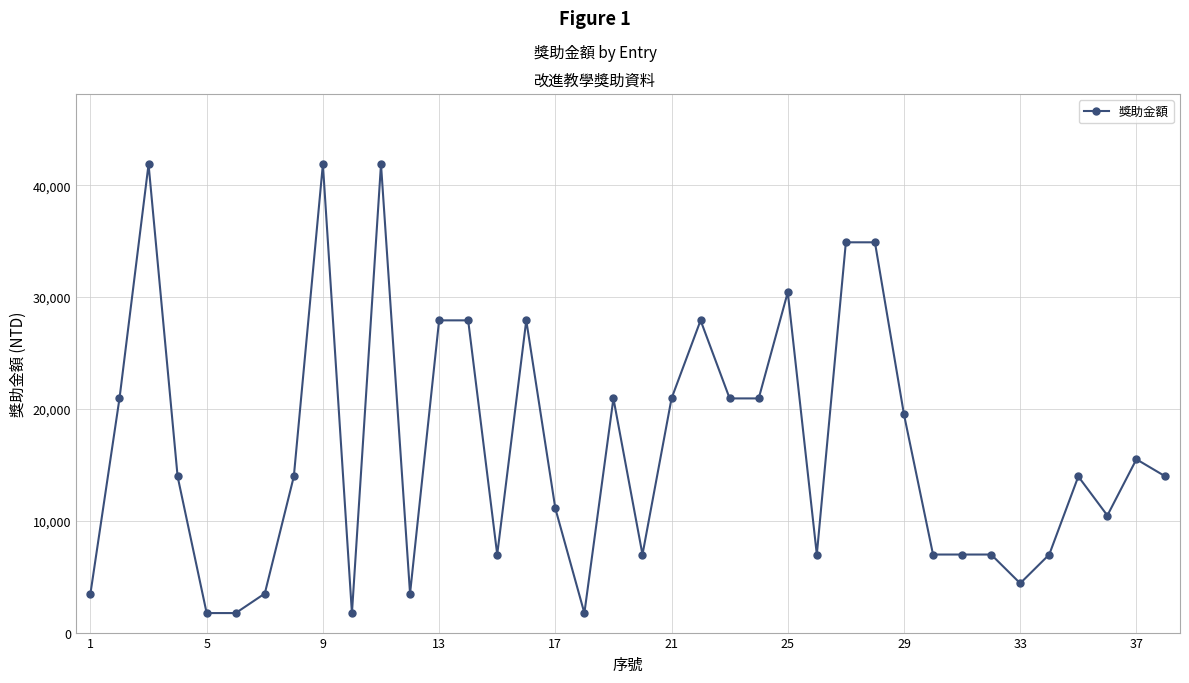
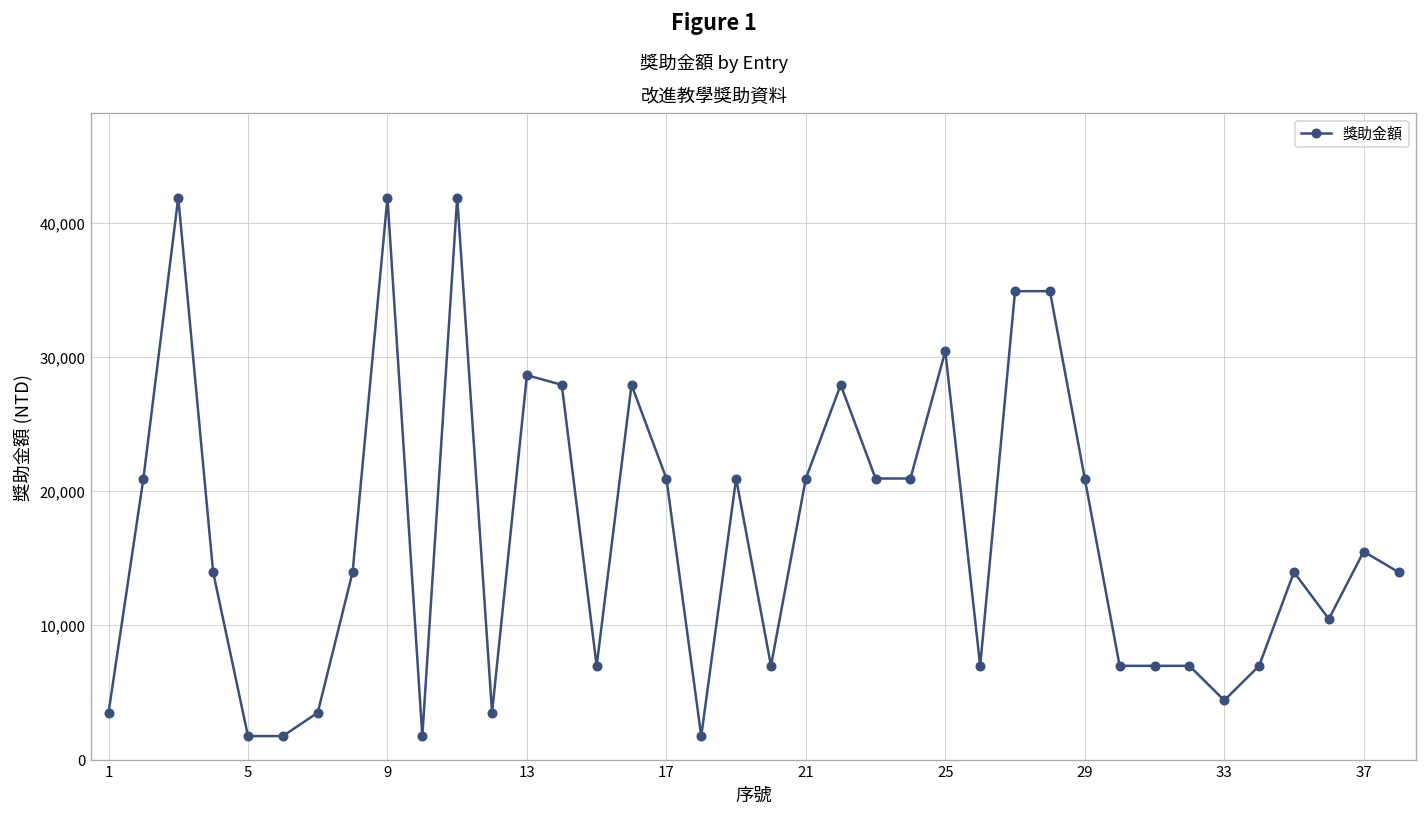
13: 27,900 -> 28,600
17: 11,100 -> 20,900
29: 19,500 -> 20,900
